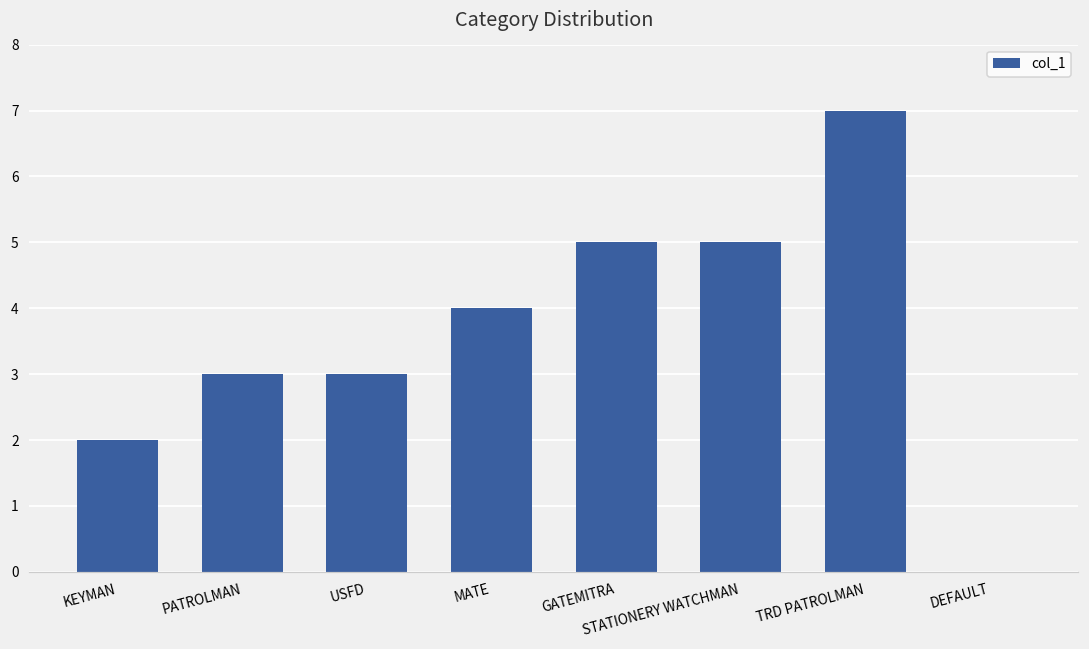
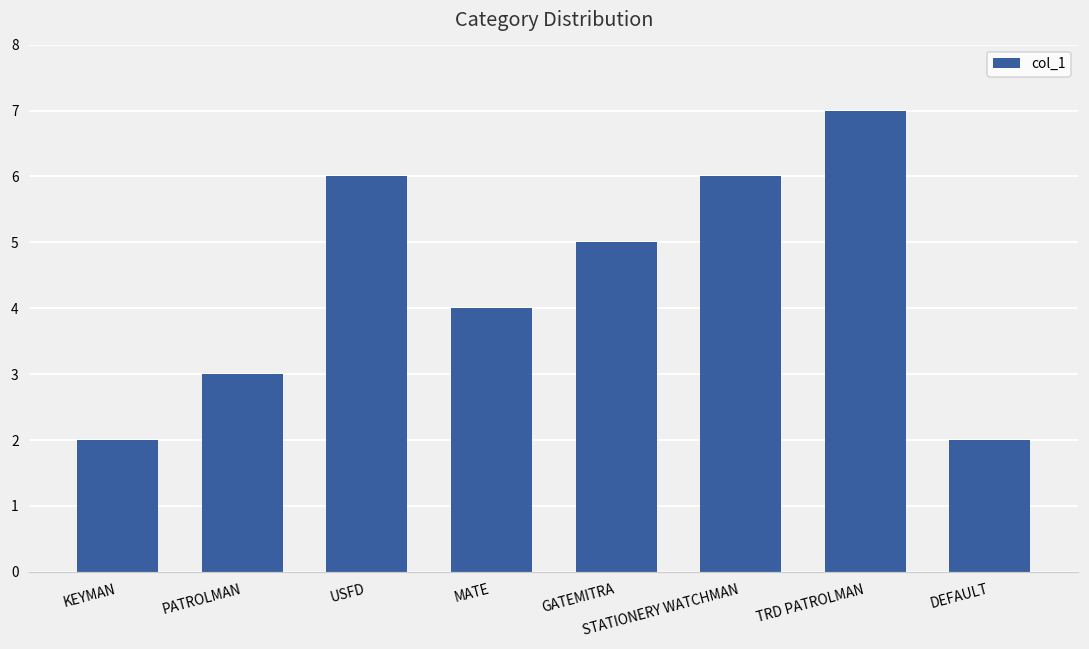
USFD: 3 -> 6
STATIONERY WATCHMAN: 5 -> 6
DEFAULT: 0 -> 2
